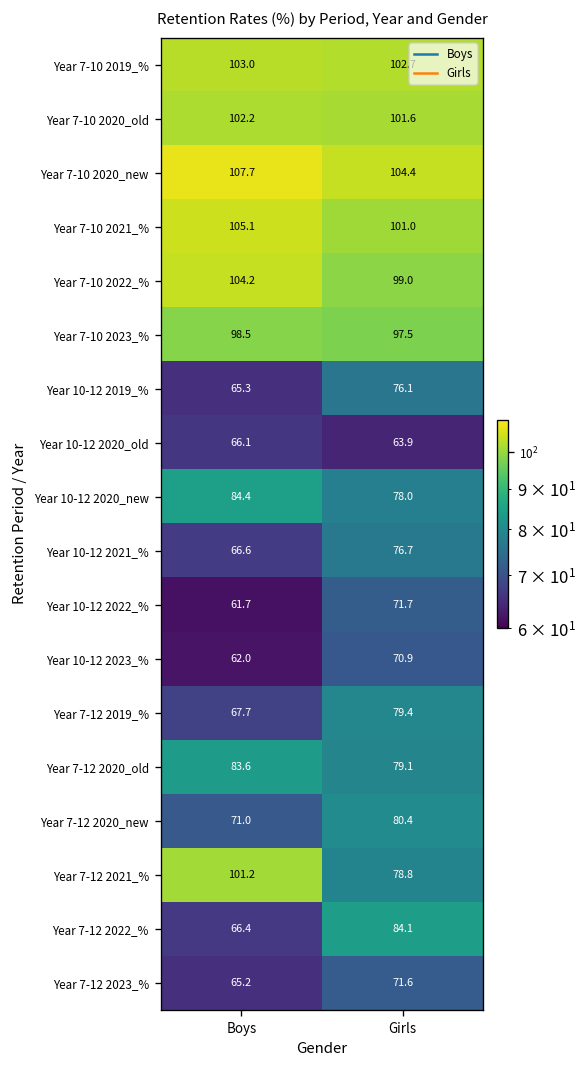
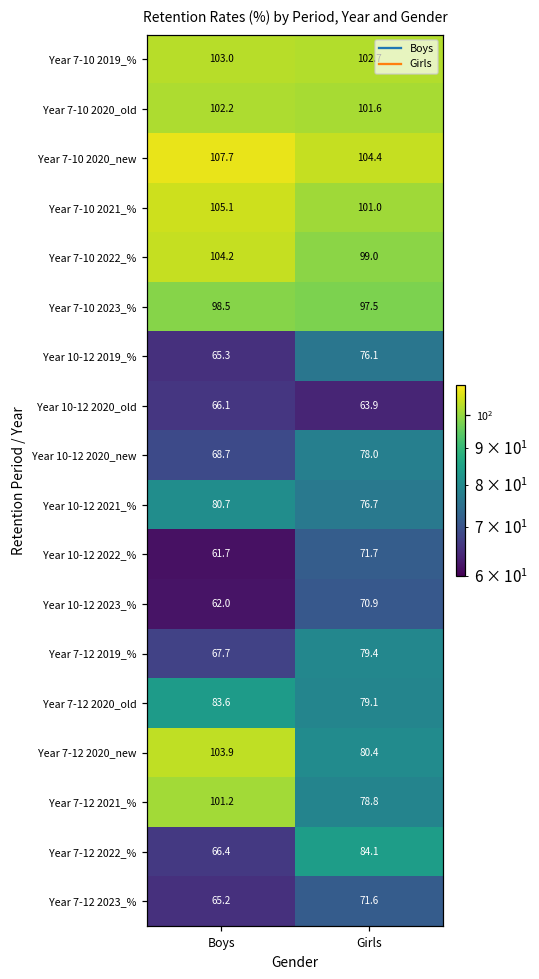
Year 10-12 2020_new, Boys: 84.4 -> 68.7
Year 10-12 2021_%, Boys: 66.6 -> 80.7
Year 7-12 2020_new, Boys: 71.0 -> 103.9
